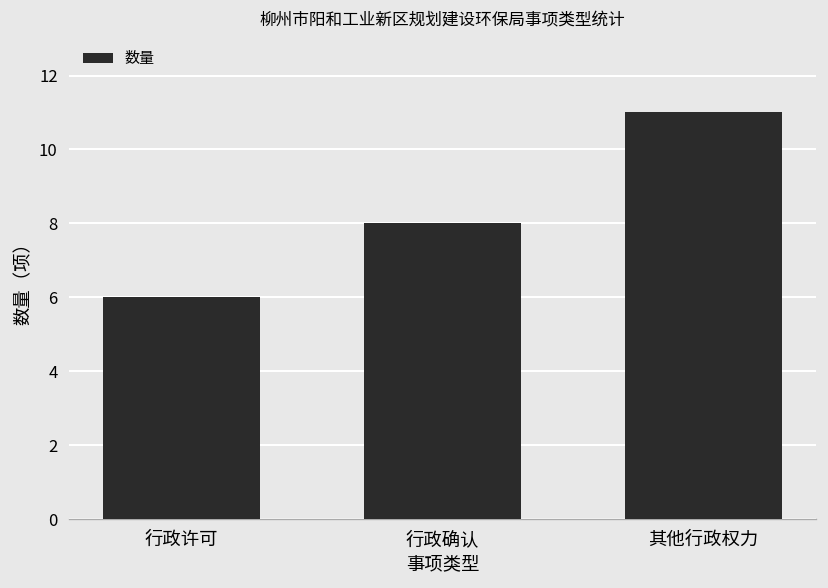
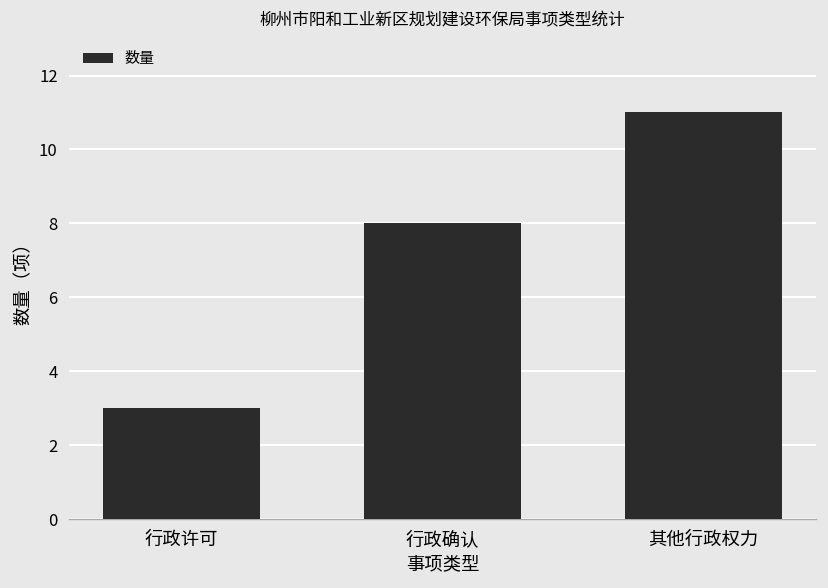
行政许可: 6 -> 3
